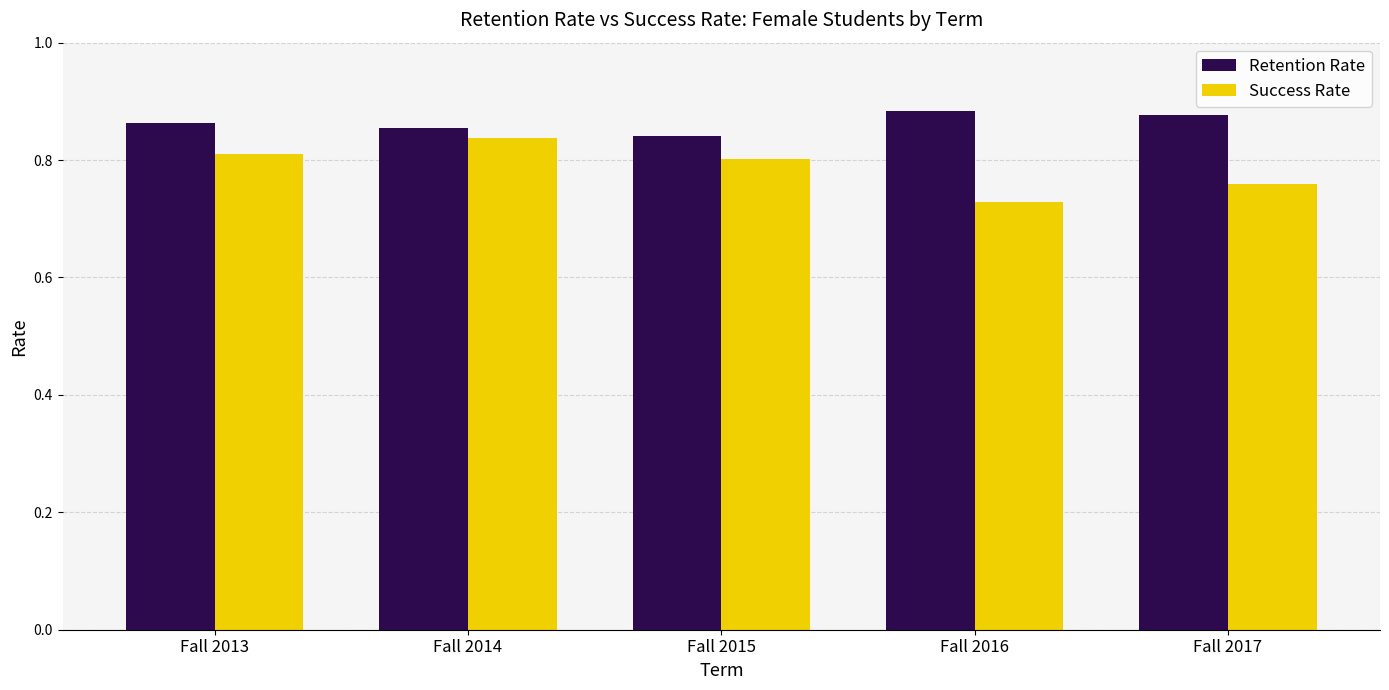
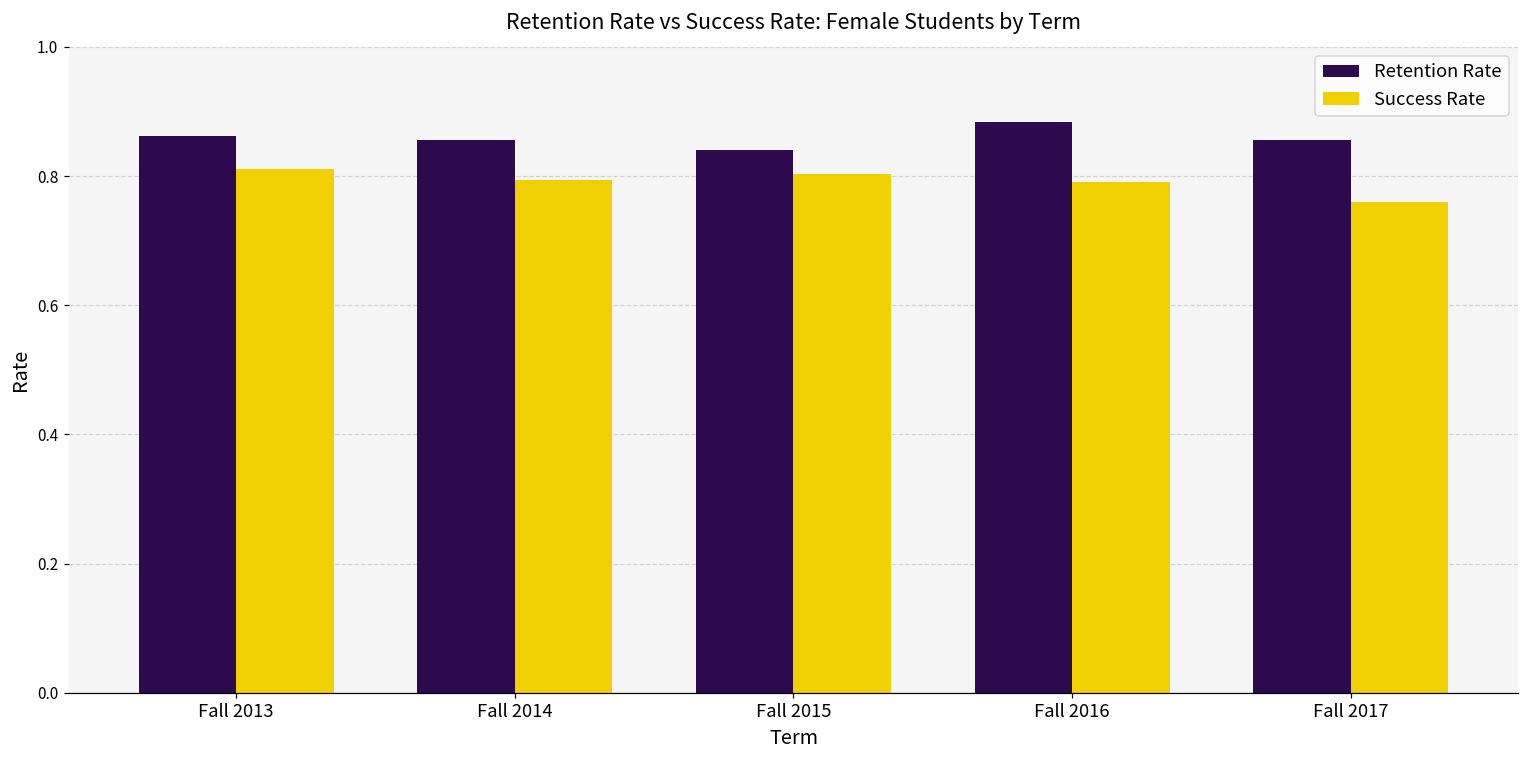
Success Rate, Fall 2014: 0.84 -> 0.79
Success Rate, Fall 2016: 0.73 -> 0.79
Retention Rate, Fall 2017: 0.88 -> 0.86
